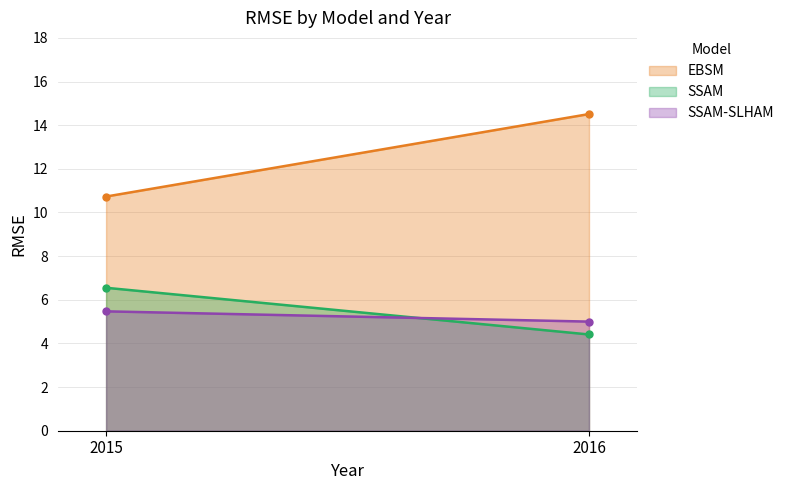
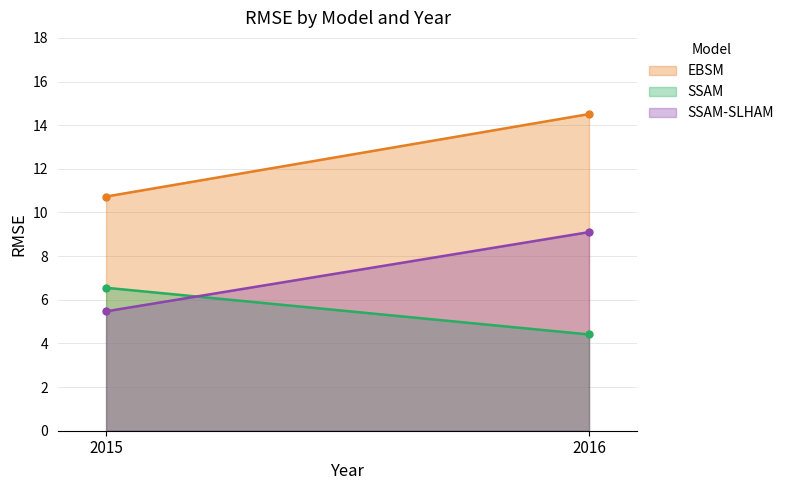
SSAM-SLHAM, 2016: 5.0 -> 9.1
